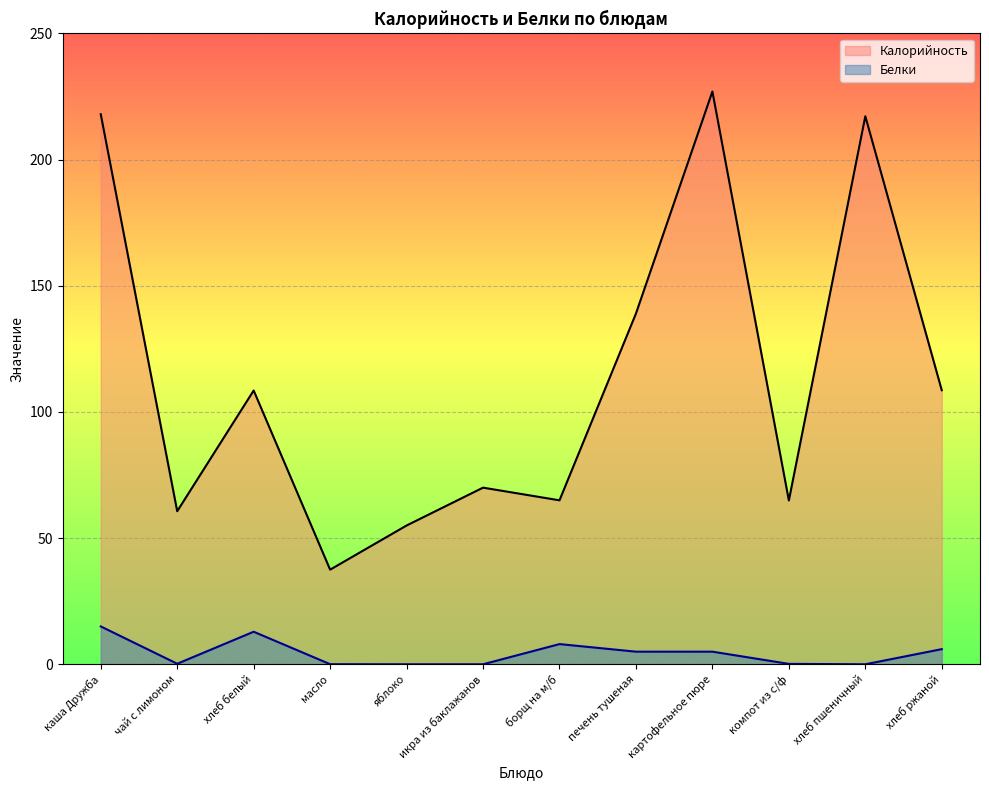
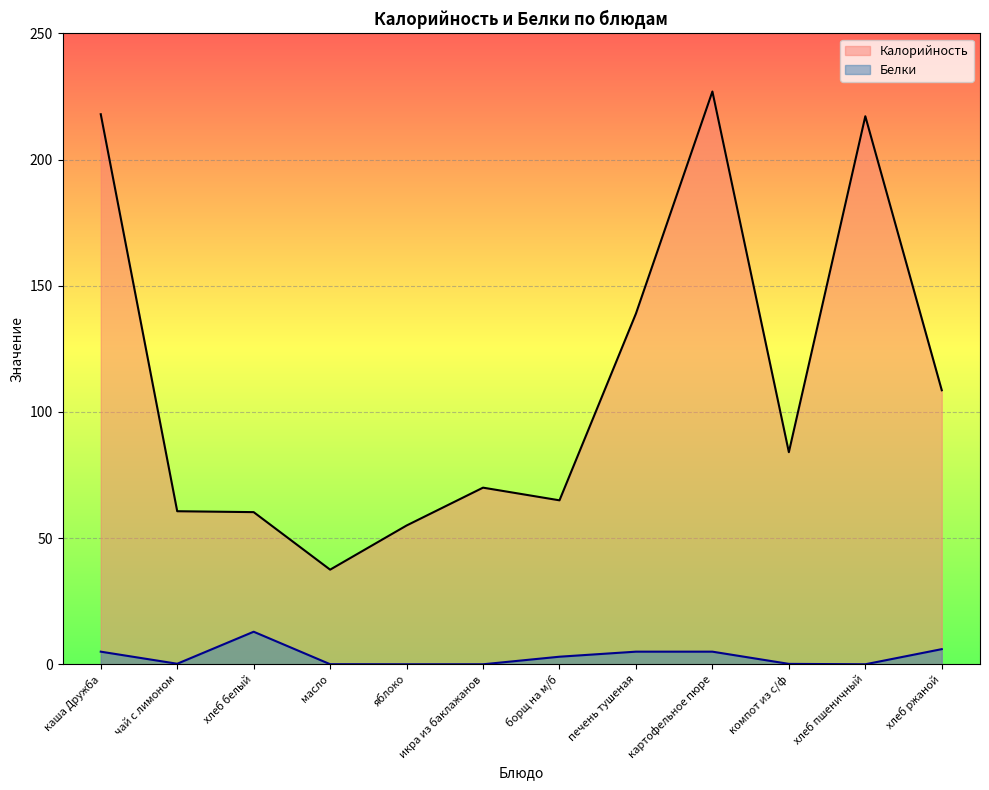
Белки, каша Дружба: 15 -> 5
Калорийность, хлеб белый: 109 -> 60
Белки, борщ на м/б: 8 -> 3
Калорийность, компот из с/ф: 65 -> 84
